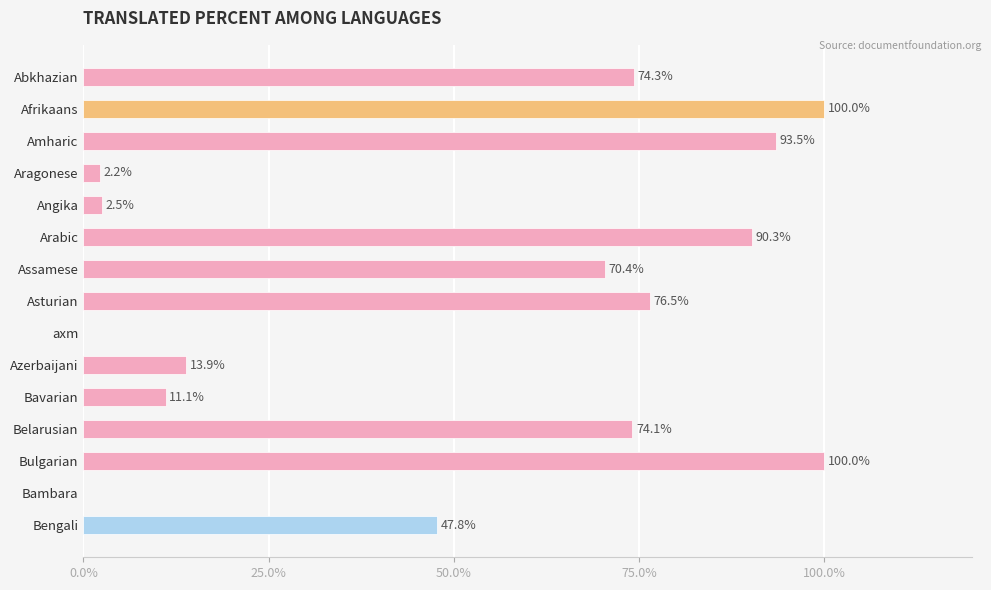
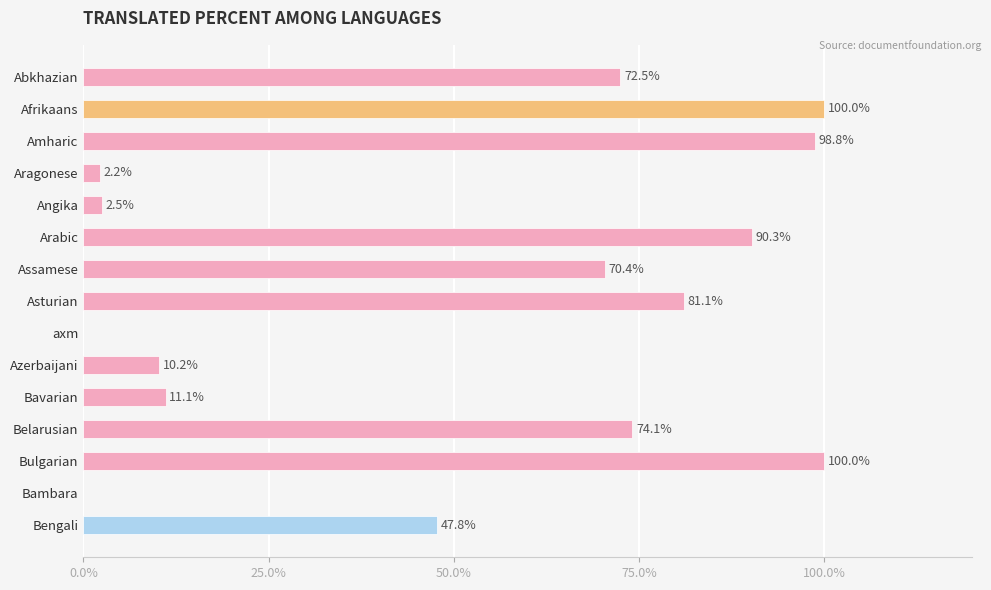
Abkhazian: 74.3% -> 72.5%
Amharic: 93.5% -> 98.8%
Asturian: 76.5% -> 81.1%
Azerbaijani: 13.9% -> 10.2%
